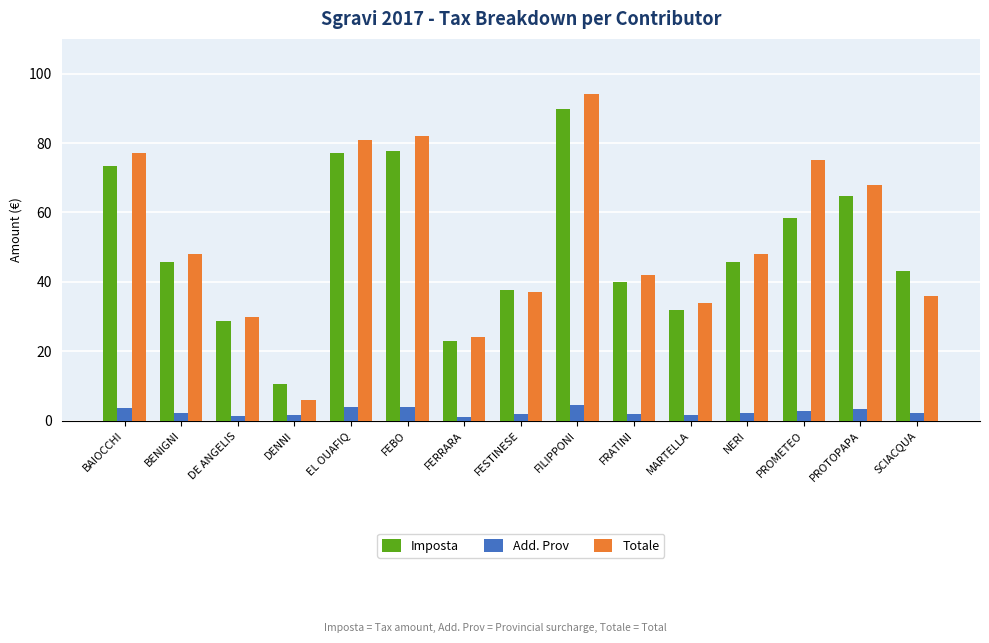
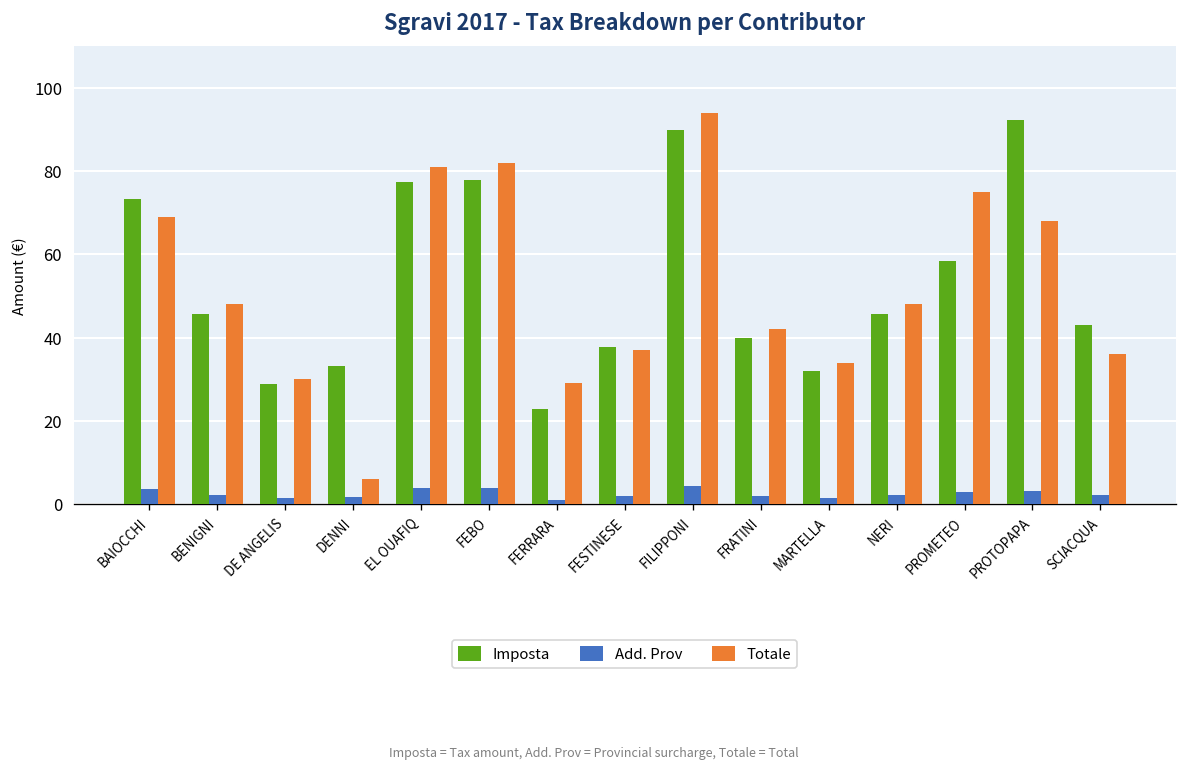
Totale, BAIOCCHI: 77 -> 69
Imposta, DENNI: 11 -> 33
Totale, FERRARA: 24 -> 29
Imposta, PROTOPAPA: 65 -> 92
